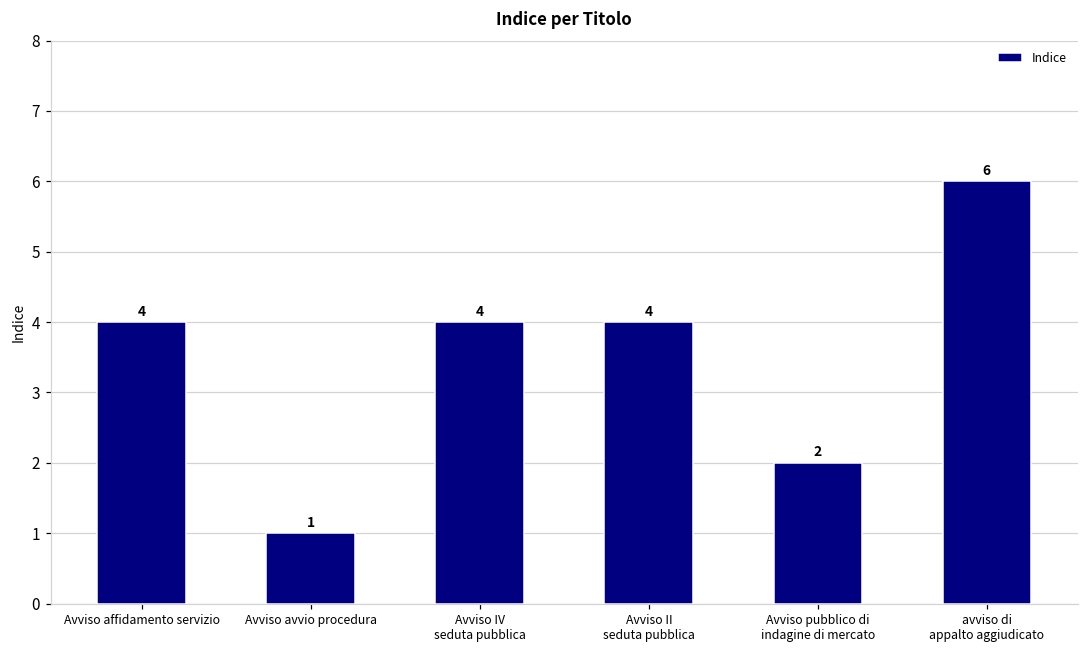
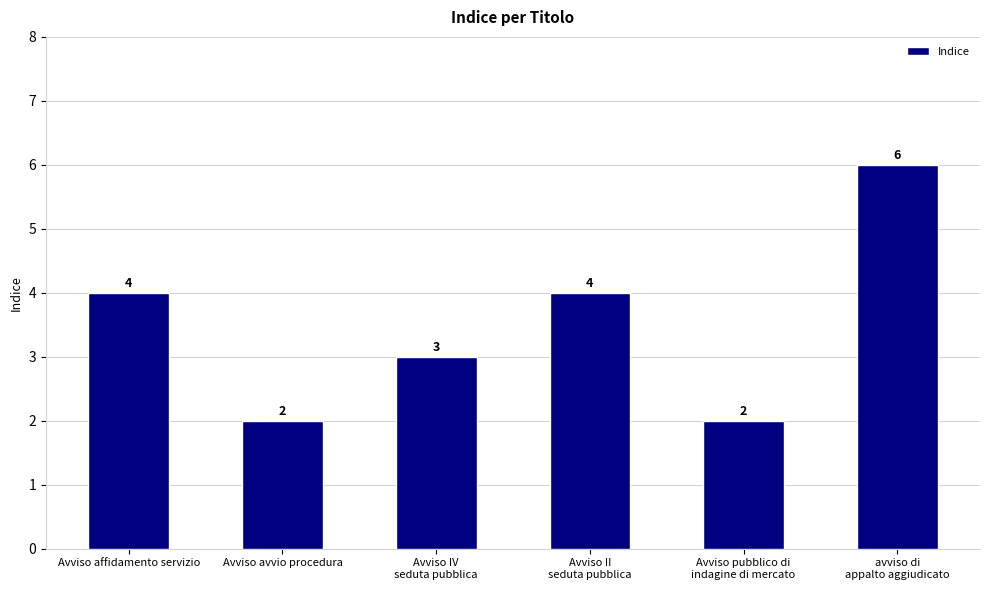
Avviso avvio procedura: 1 -> 2
Avviso IV seduta pubblica: 4 -> 3
